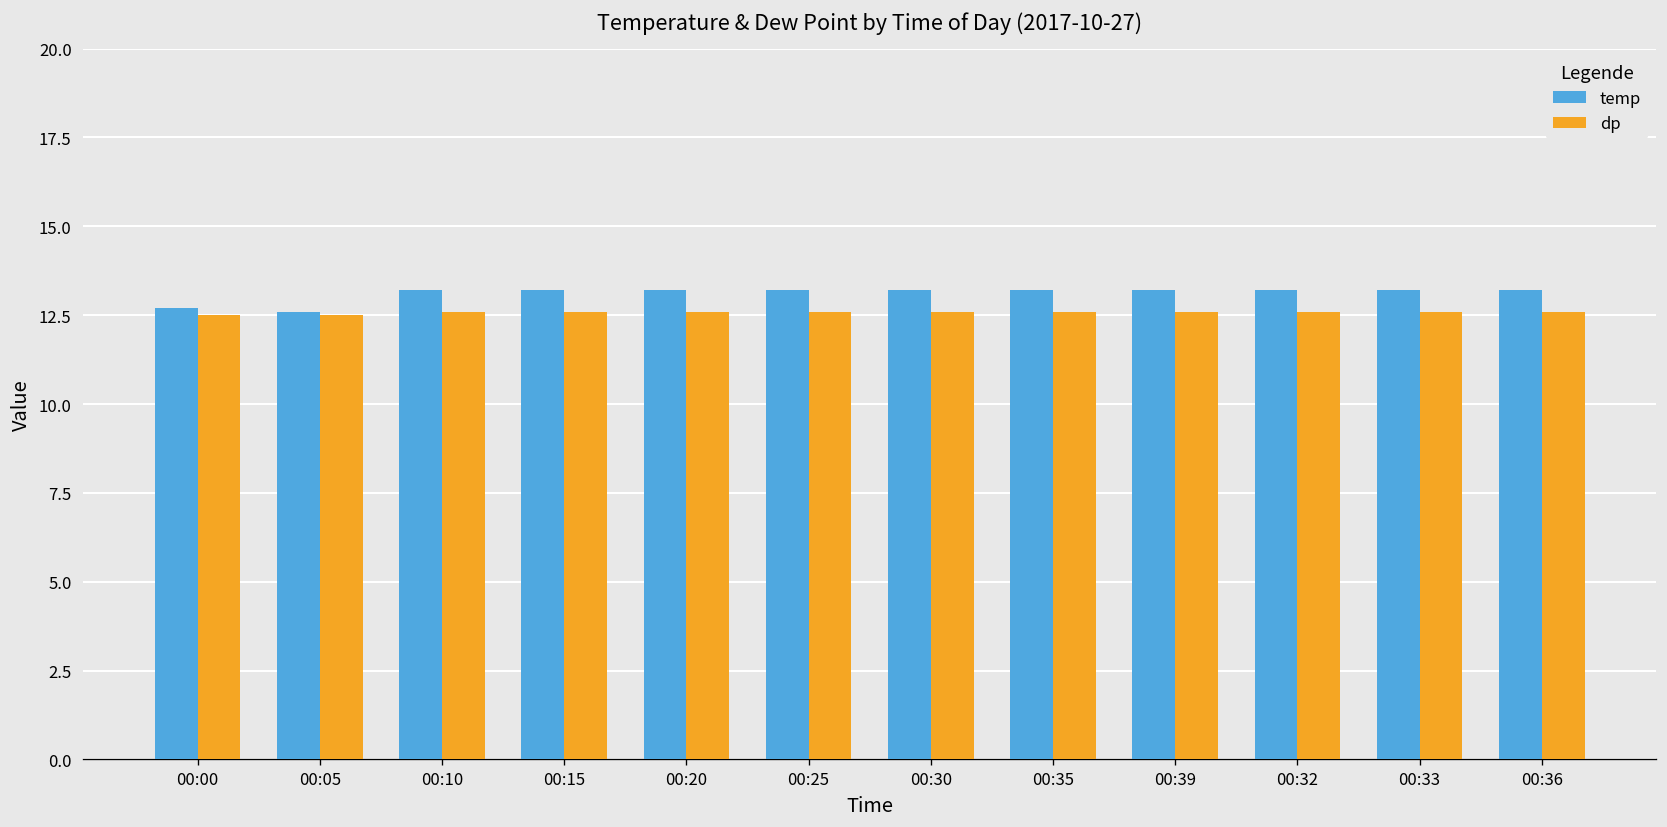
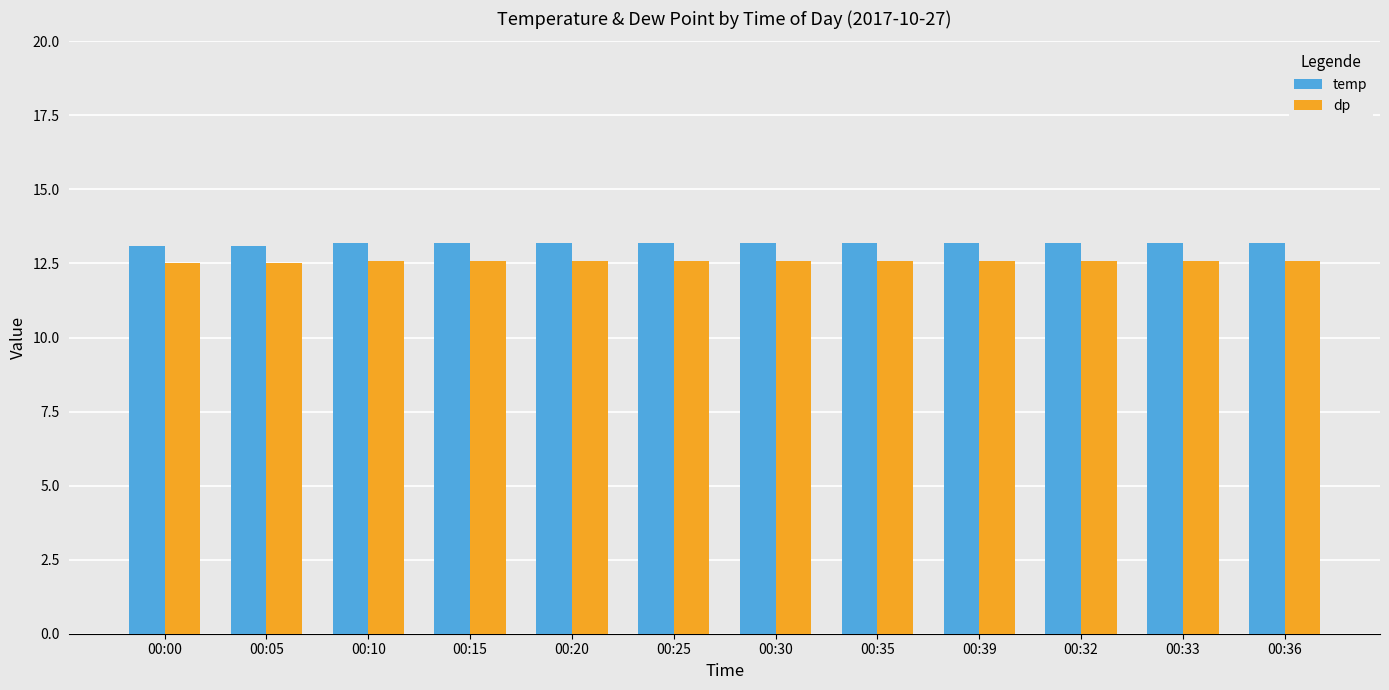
temp, 00:00: 12.7 -> 13.1
temp, 00:05: 12.6 -> 13.1
